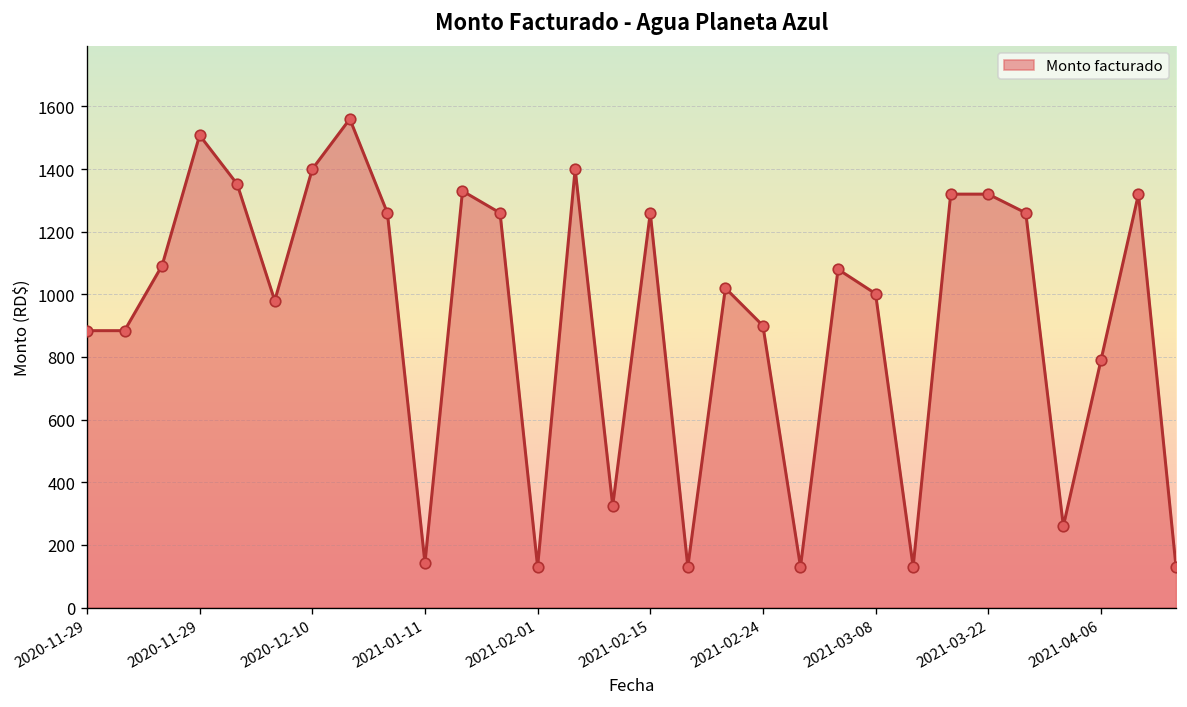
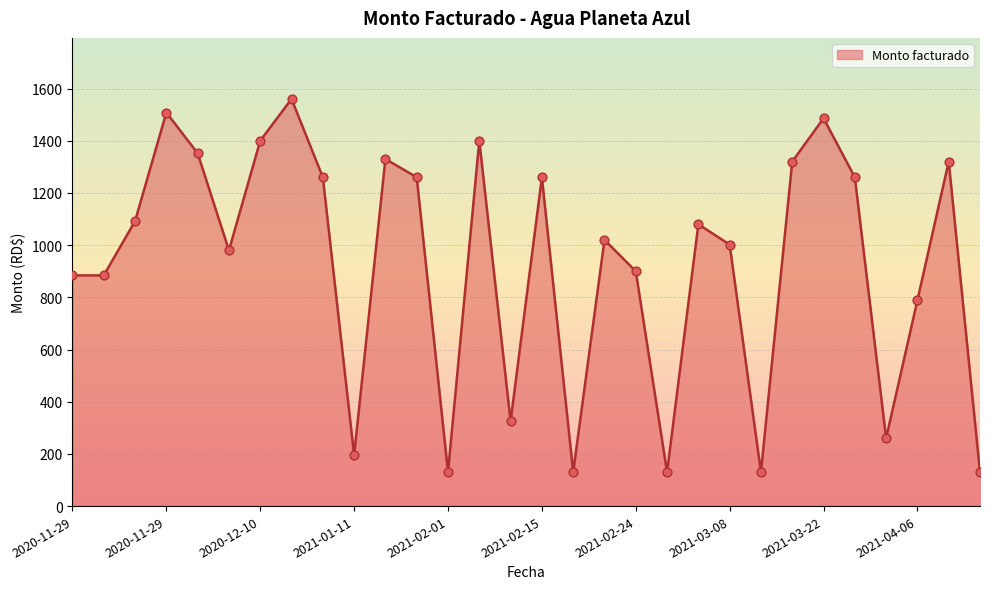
2021-01-11: 140 -> 200
2021-03-22: 1320 -> 1490
